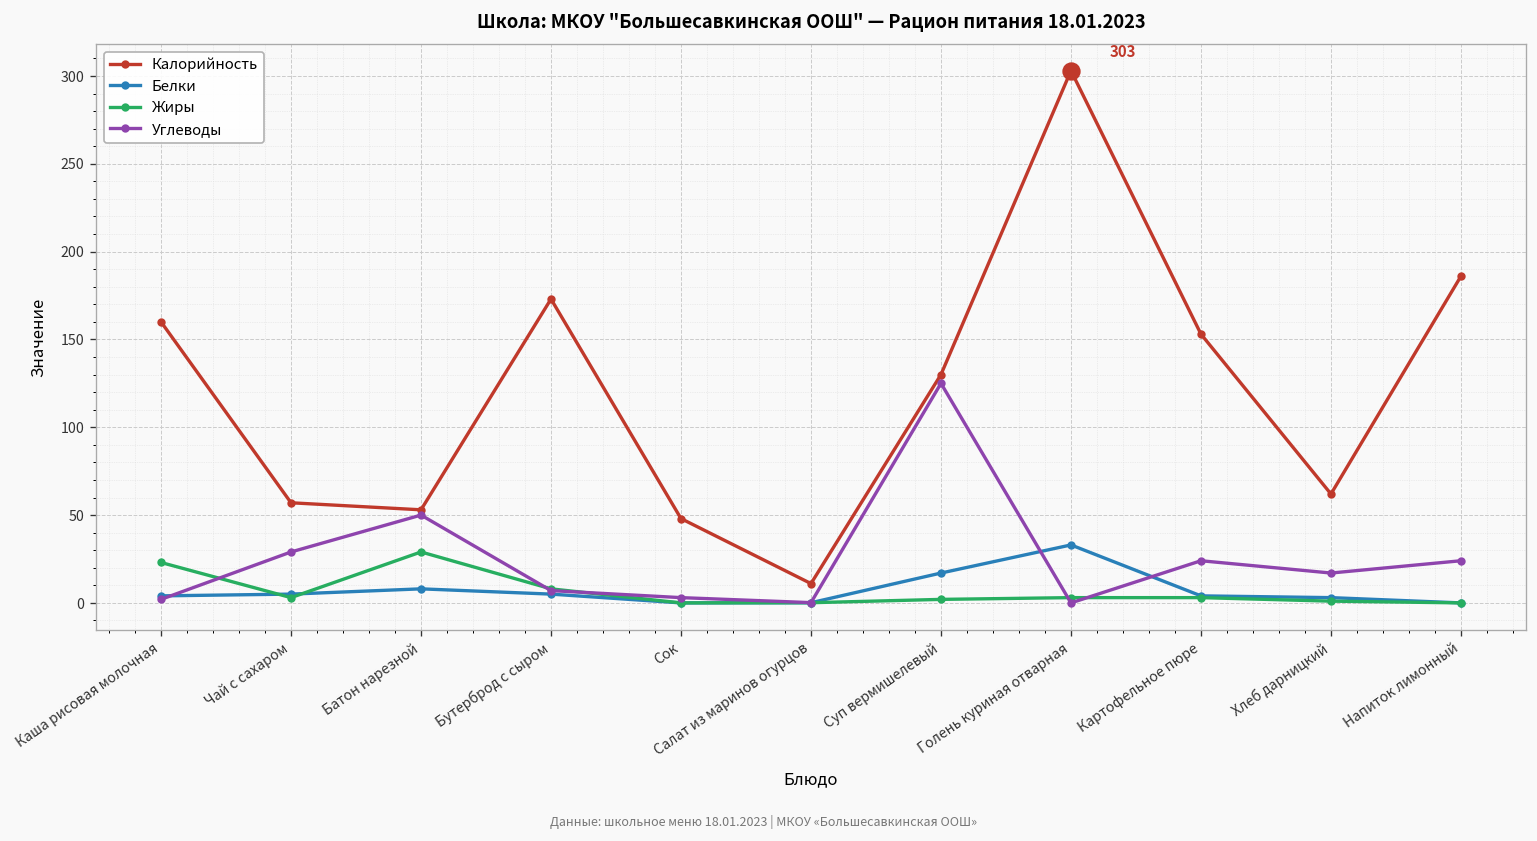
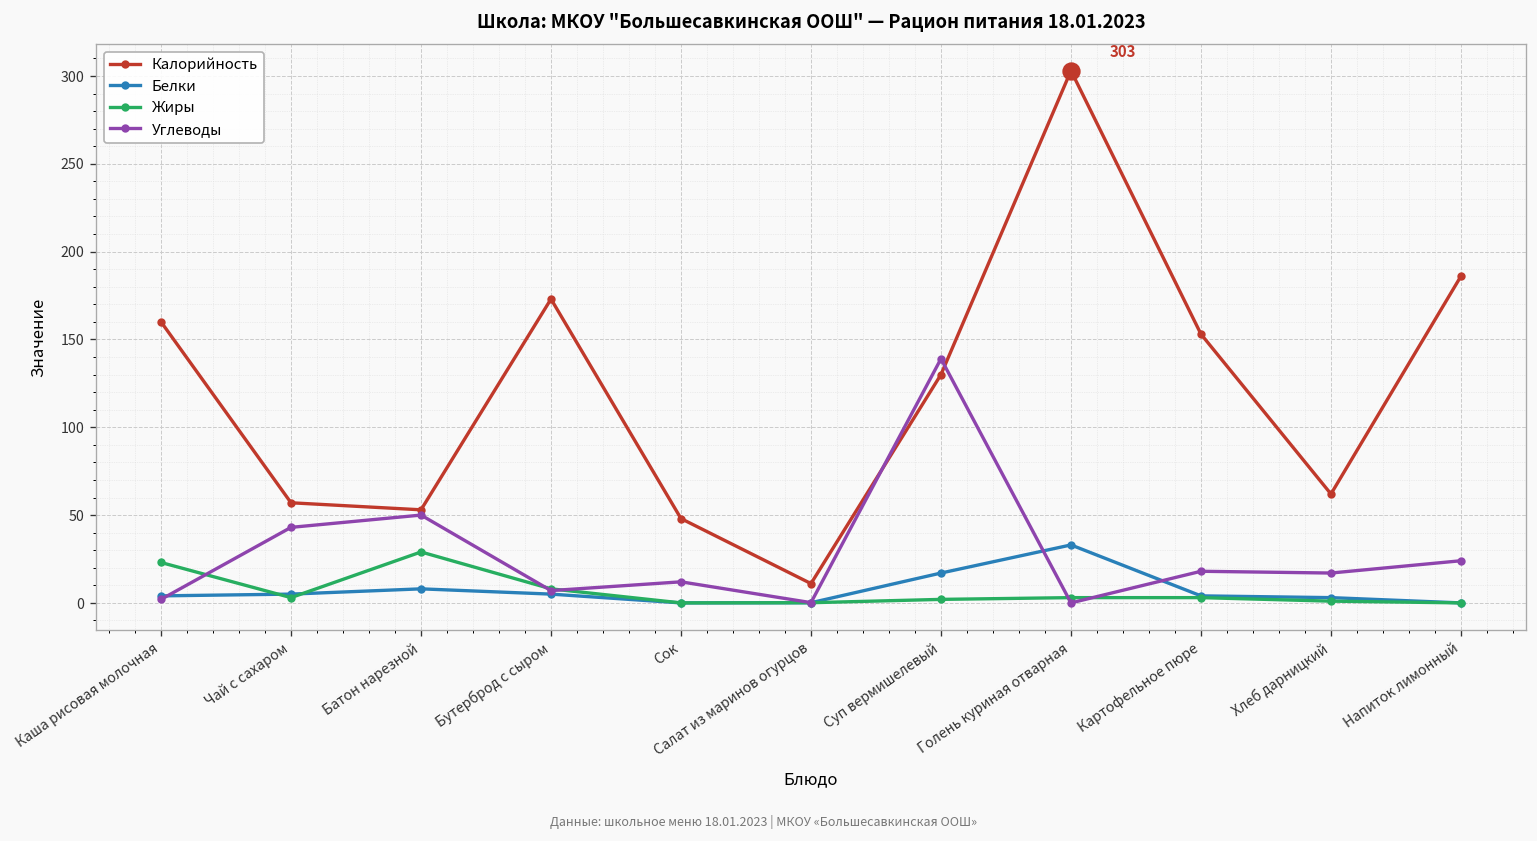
Углеводы, Чай с сахаром: 29 -> 43
Углеводы, Сок: 3 -> 12
Углеводы, Суп вермишелевый: 125 -> 139
Углеводы, Картофельное пюре: 24 -> 18
